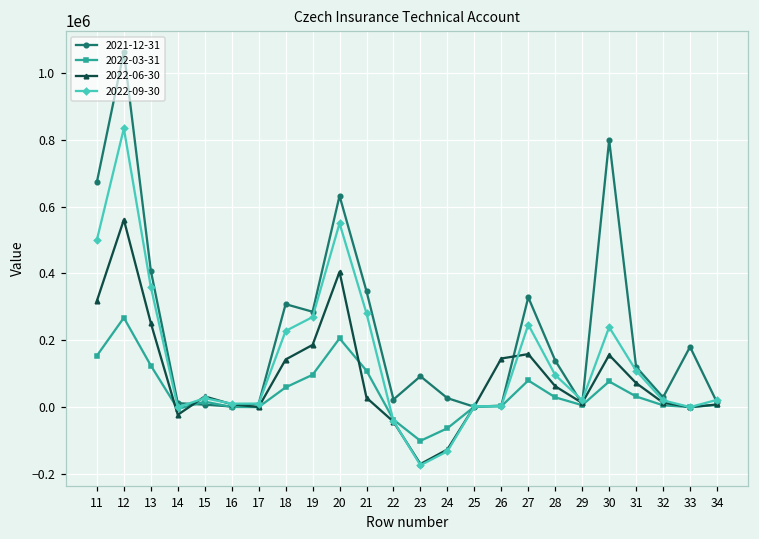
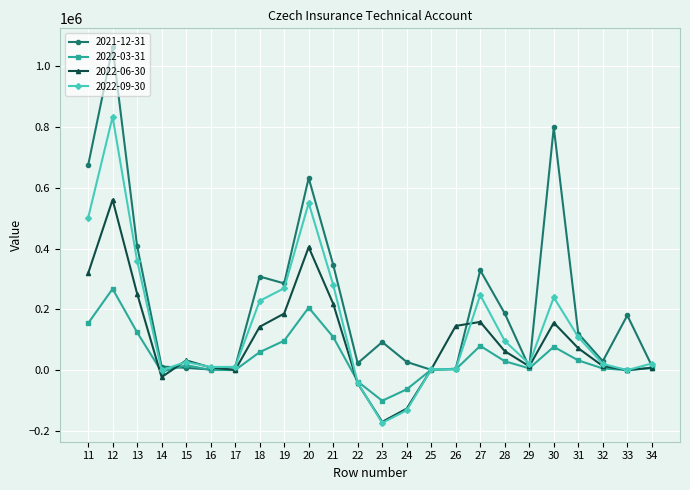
2022-06-30, 21: 30000 -> 220000
2021-12-31, 28: 140000 -> 190000
